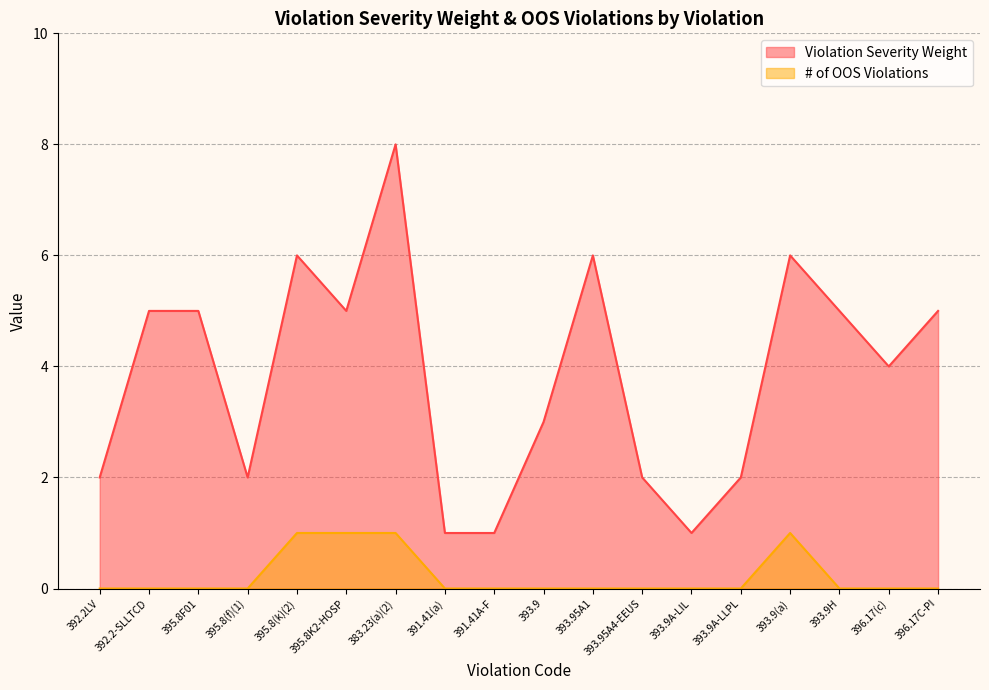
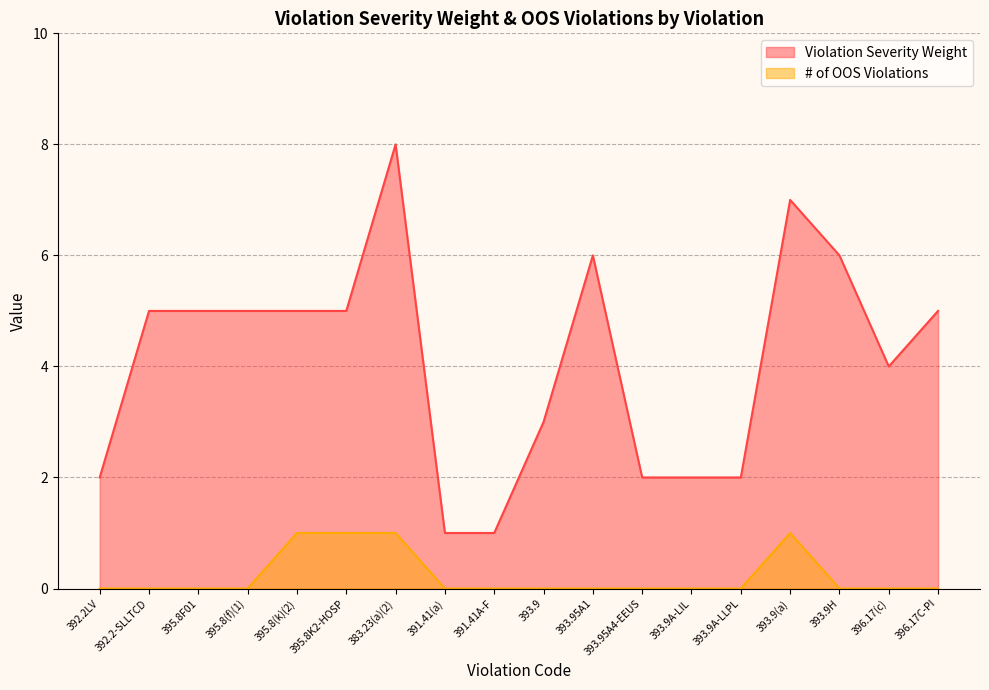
Violation Severity Weight, 395.8(f)(1): 2 -> 5
Violation Severity Weight, 395.8(k)(2): 6 -> 5
Violation Severity Weight, 393.9A-LIL: 1 -> 2
Violation Severity Weight, 393.9(a): 6 -> 7
Violation Severity Weight, 393.9H: 5 -> 6
